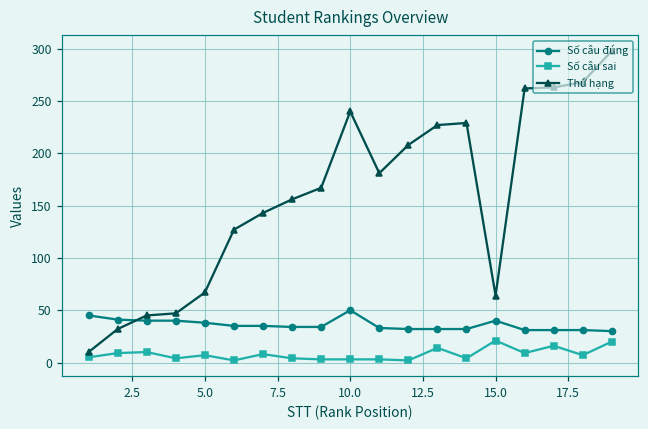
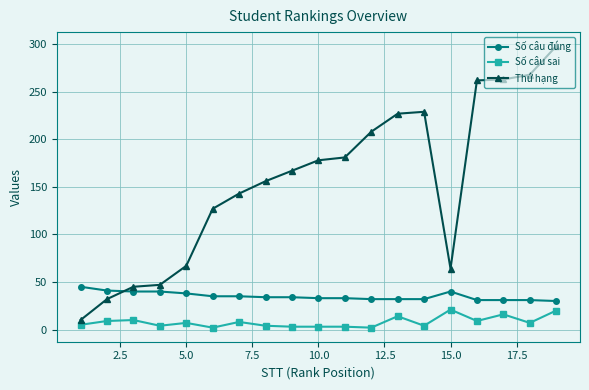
Số câu đúng, 10.0: 50 -> 30
Thứ hạng, 10.0: 240 -> 180
